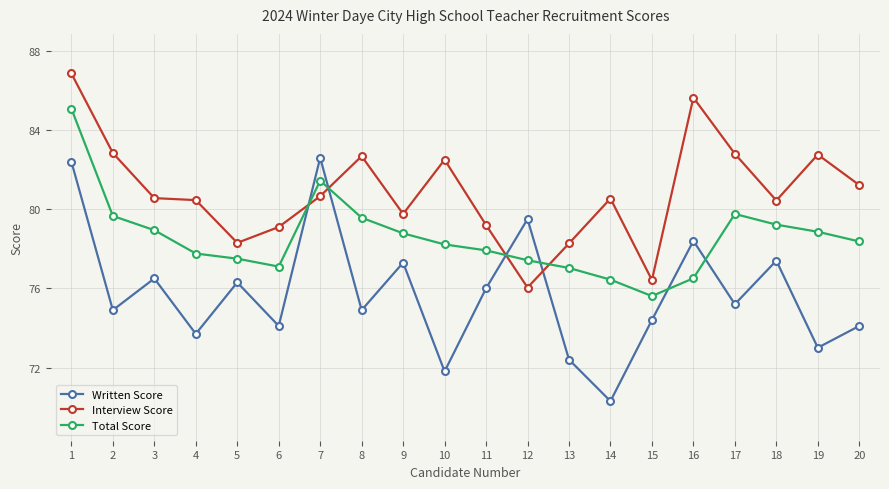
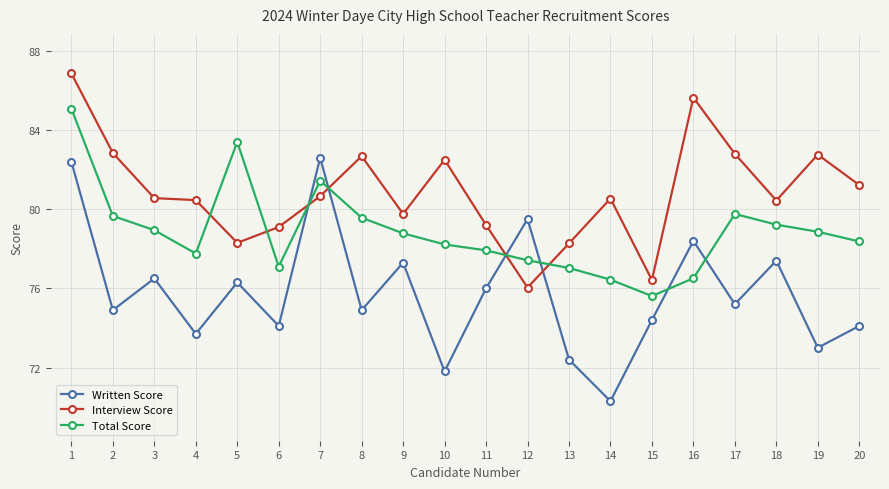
Total Score, 5: 77.5 -> 83.4
